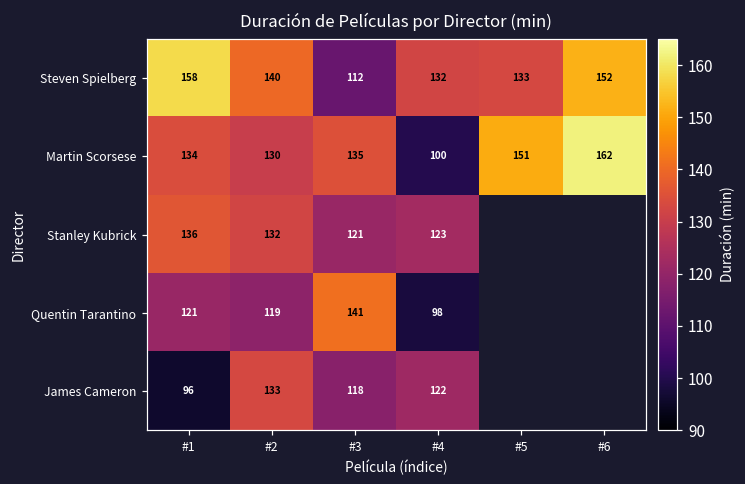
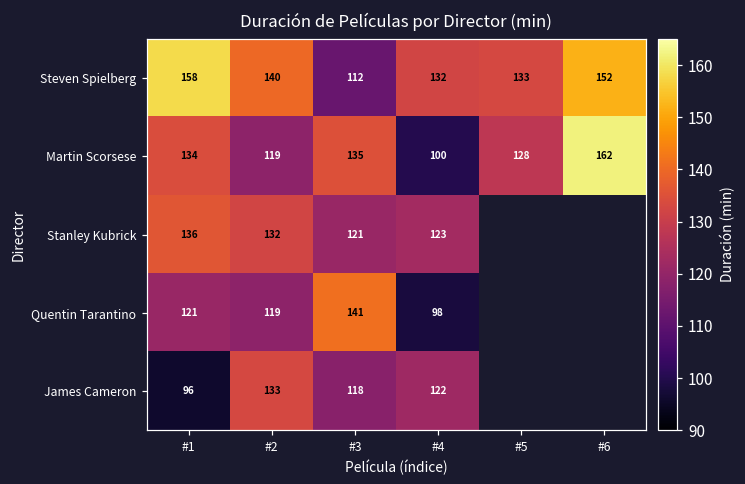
Martin Scorsese, #2: 130 -> 119
Martin Scorsese, #5: 151 -> 128
